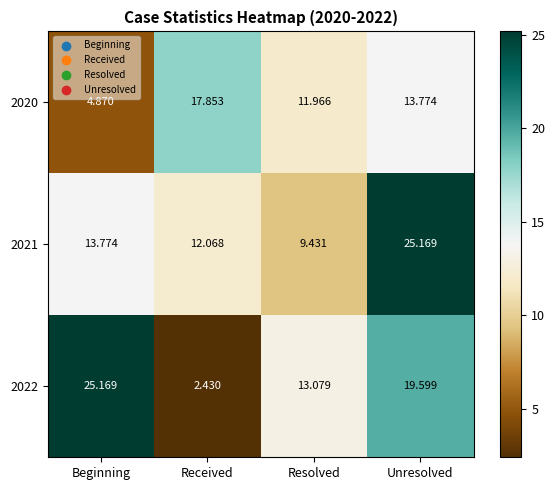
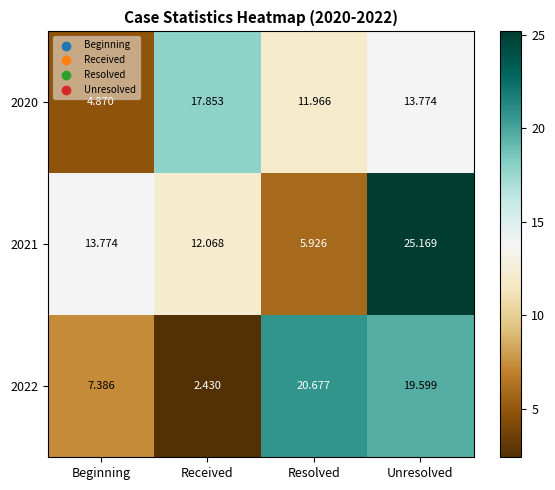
2021, Resolved: 9.431 -> 5.926
2022, Beginning: 25.169 -> 7.386
2022, Resolved: 13.079 -> 20.677
